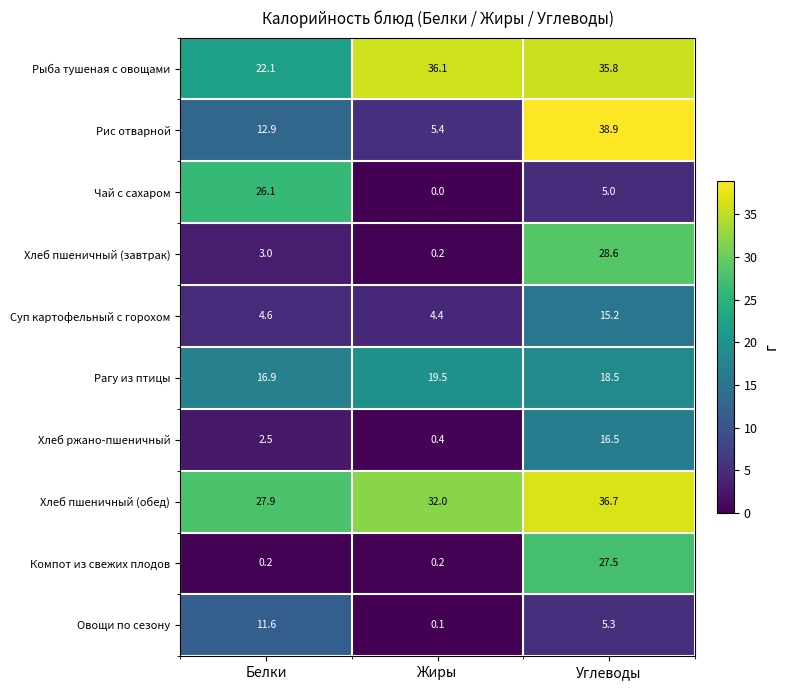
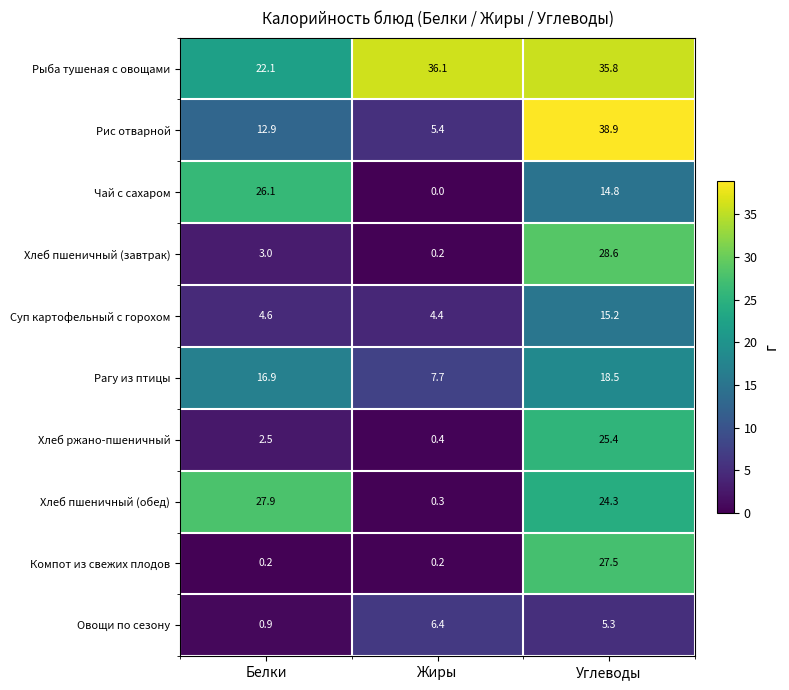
Чай с сахаром, Углеводы: 5.0 -> 14.8
Рагу из птицы, Жиры: 19.5 -> 7.7
Хлеб ржано-пшеничный, Углеводы: 16.5 -> 25.4
Хлеб пшеничный (обед), Жиры: 32.0 -> 0.3
Хлеб пшеничный (обед), Углеводы: 36.7 -> 24.3
Овощи по сезону, Белки: 11.6 -> 0.9
Овощи по сезону, Жиры: 0.1 -> 6.4
